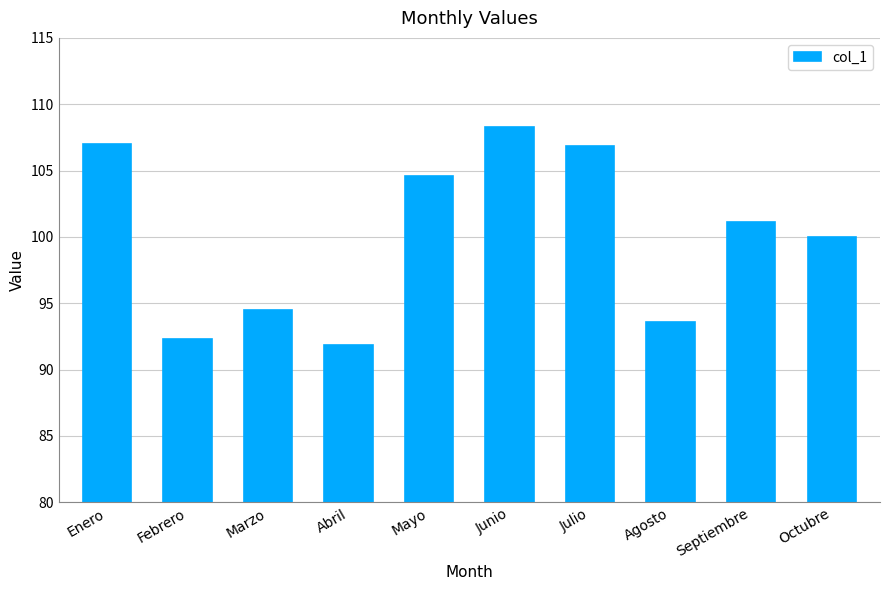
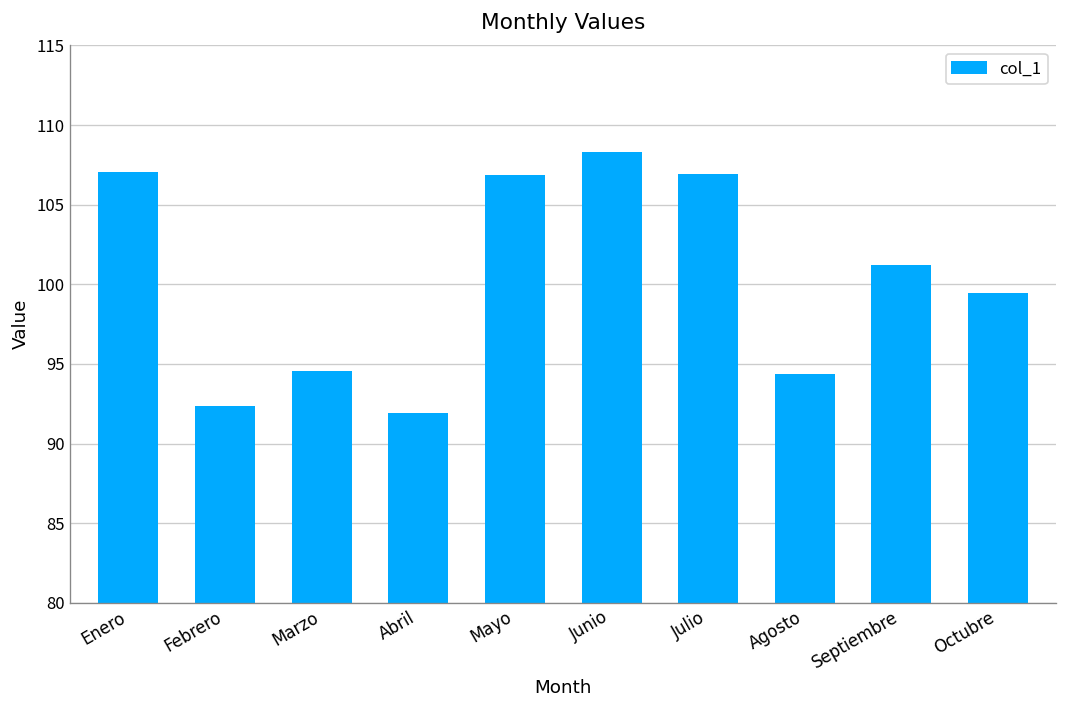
Mayo: 104.6 -> 106.8
Agosto: 93.6 -> 94.3
Octubre: 100.0 -> 99.4
